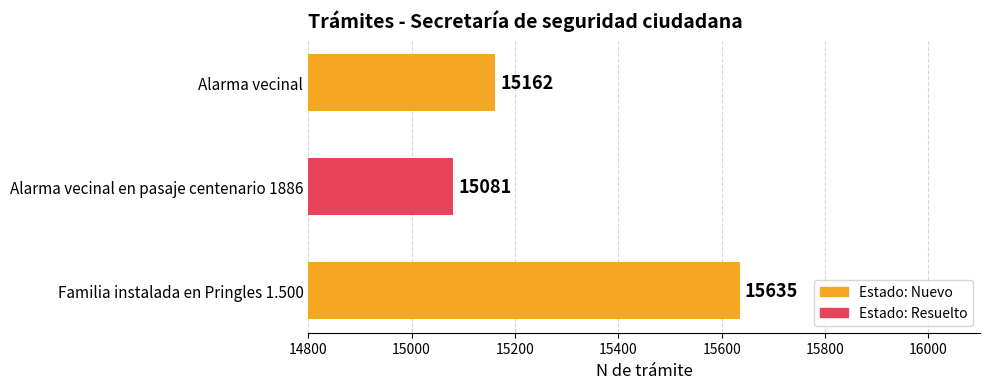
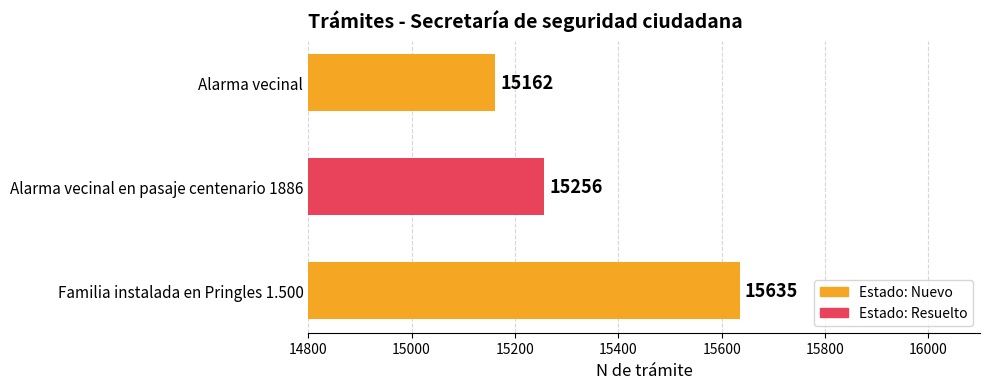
Alarma vecinal en pasaje centenario 1886: 15081 -> 15256
